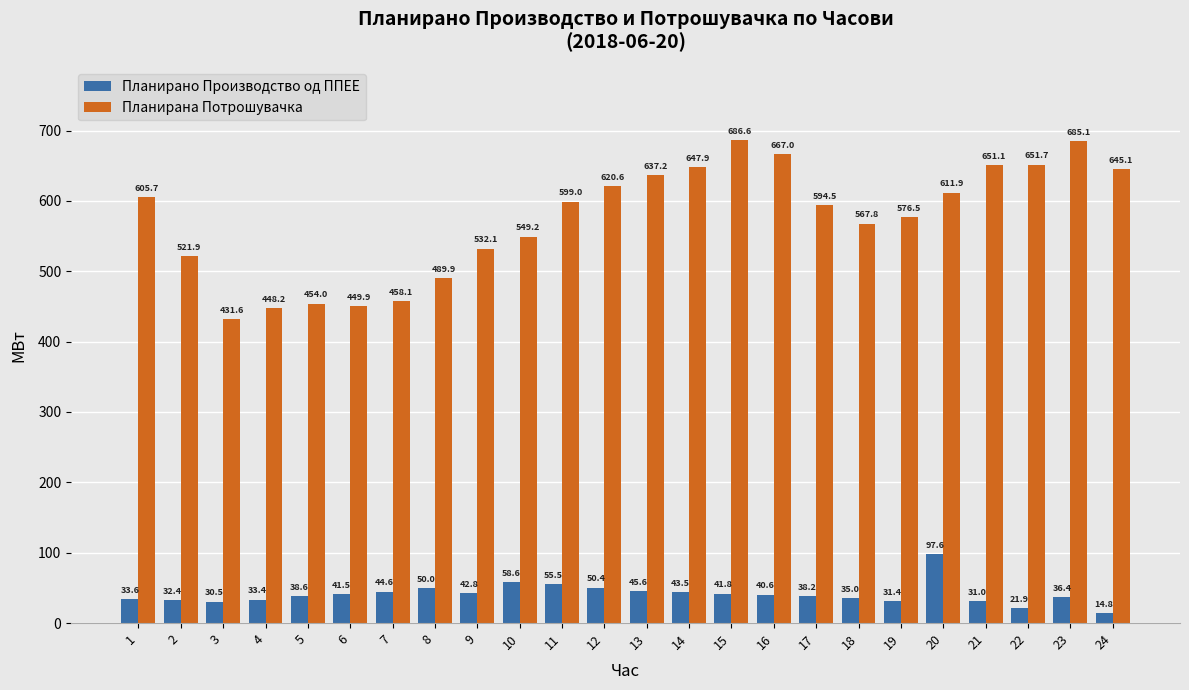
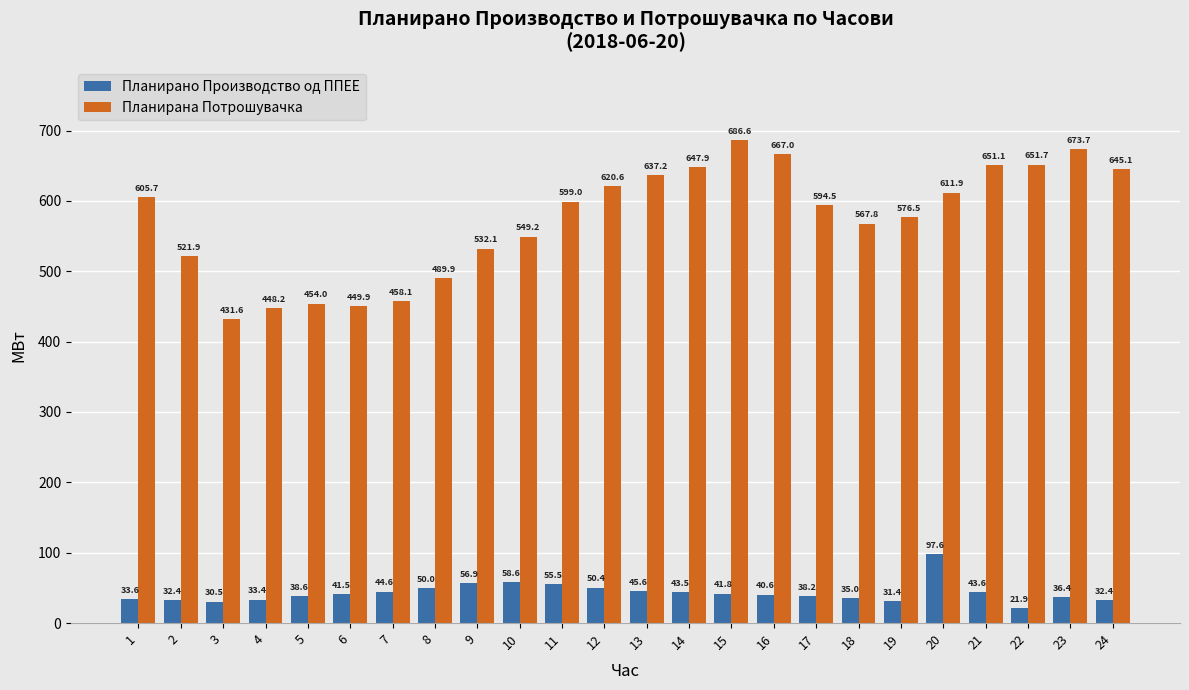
Планирано Производство од ППЕЕ, 9: 42.8 -> 56.9
Планирано Производство од ППЕЕ, 21: 31.0 -> 43.6
Планирана Потрошувачка, 23: 685.1 -> 673.7
Планирано Производство од ППЕЕ, 24: 14.8 -> 32.4
